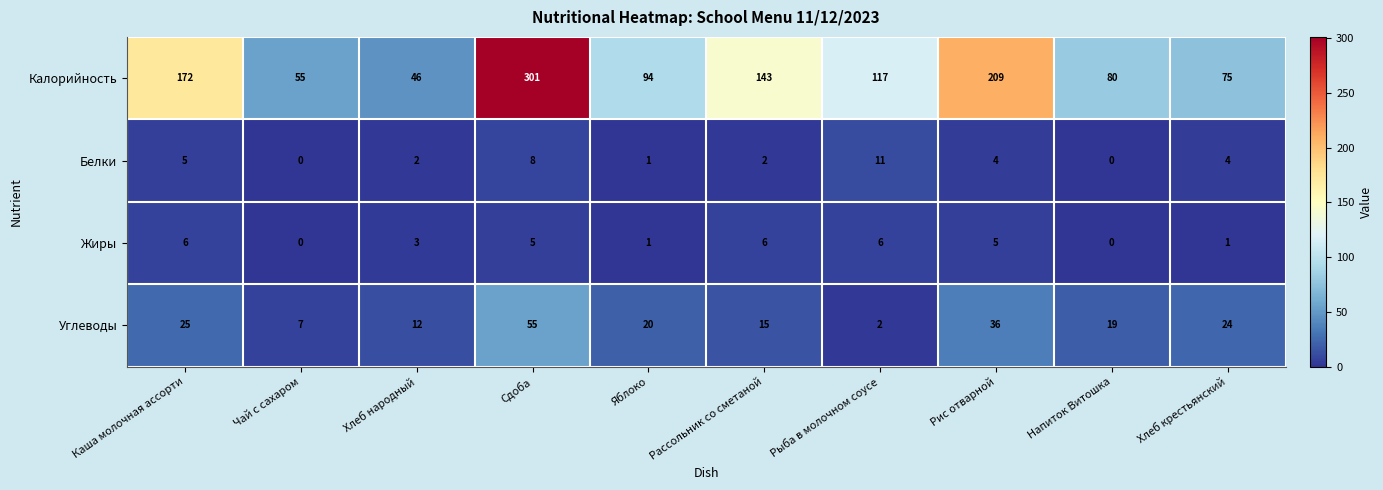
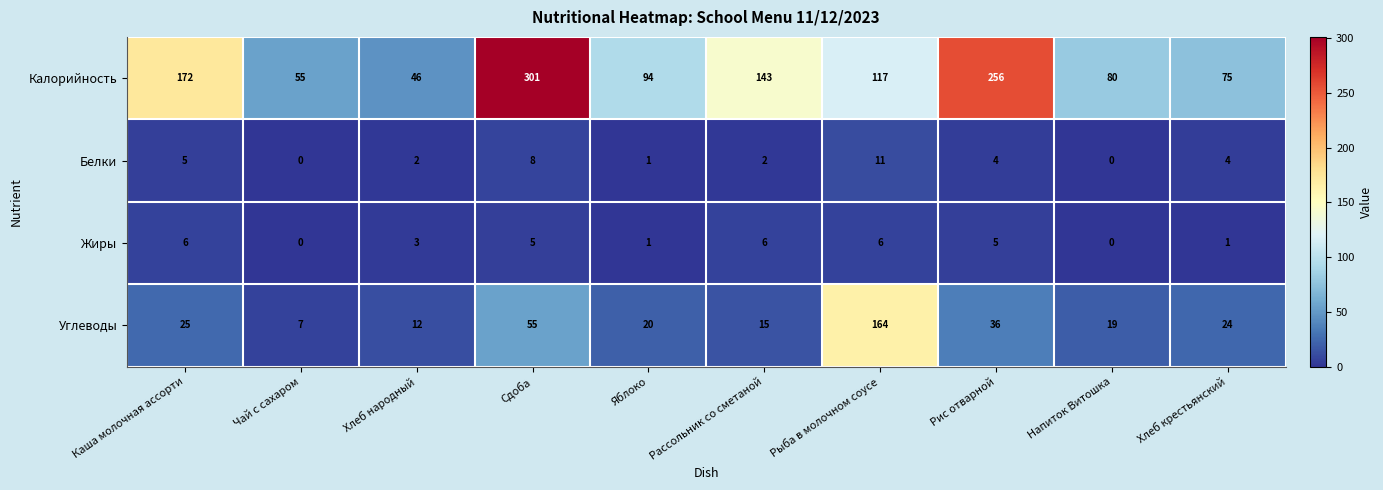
Калорийность, Рис отварной: 209 -> 256
Углеводы, Рыба в молочном соусе: 2 -> 164
